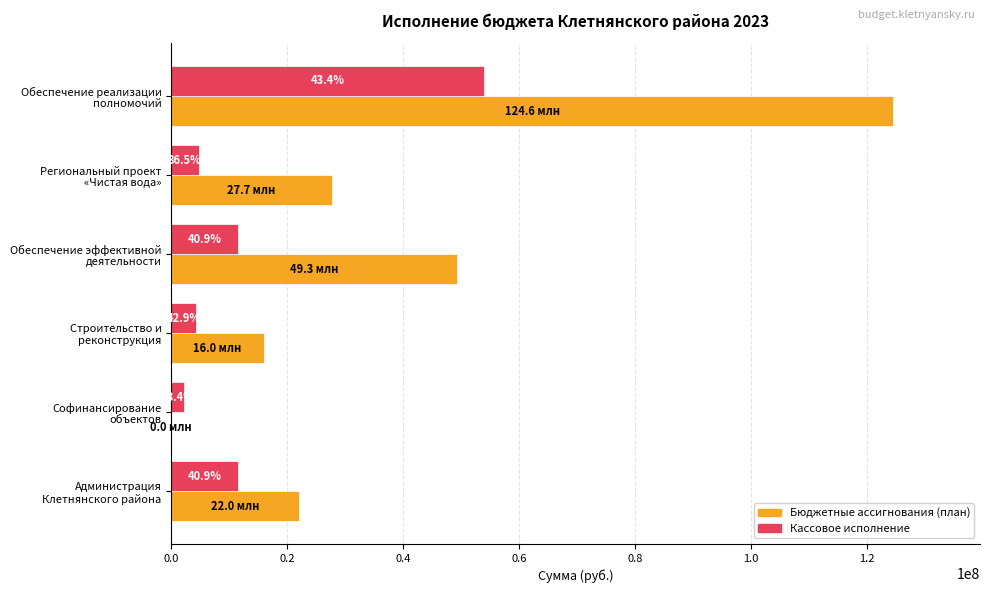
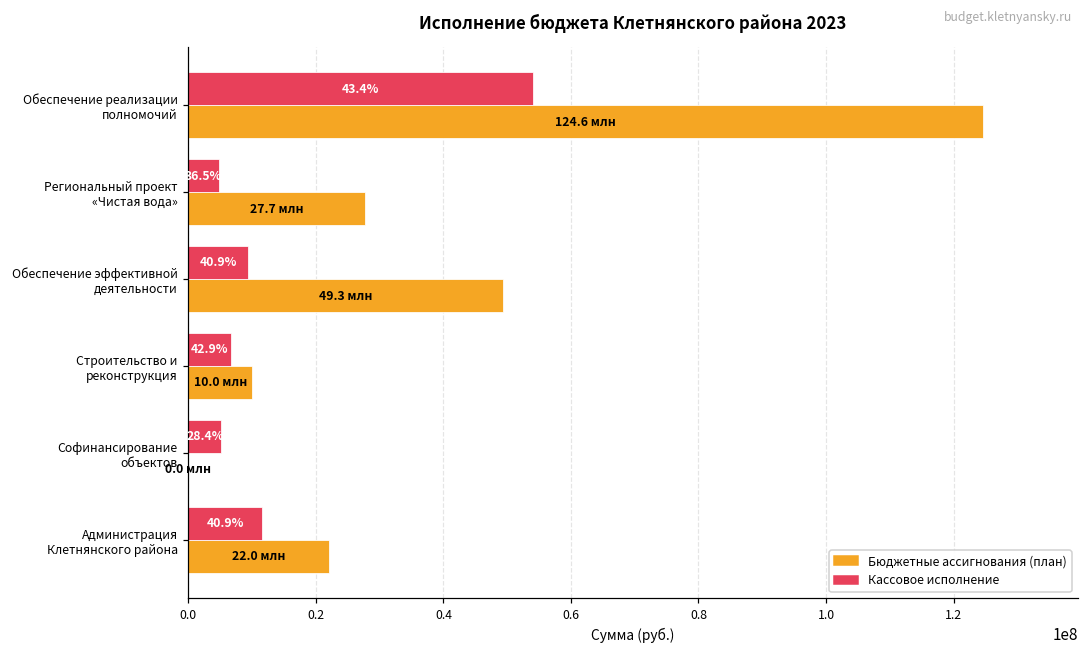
Кассовое исполнение, Обеспечение эффективной деятельности: 11000000 -> 9000000
Кассовое исполнение, Строительство и реконструкция: 4000000 -> 7000000
Бюджетные ассигнования (план), Строительство и реконструкция: 16.0 -> 10.0
Кассовое исполнение, Софинансирование объектов: 2000000 -> 5000000
